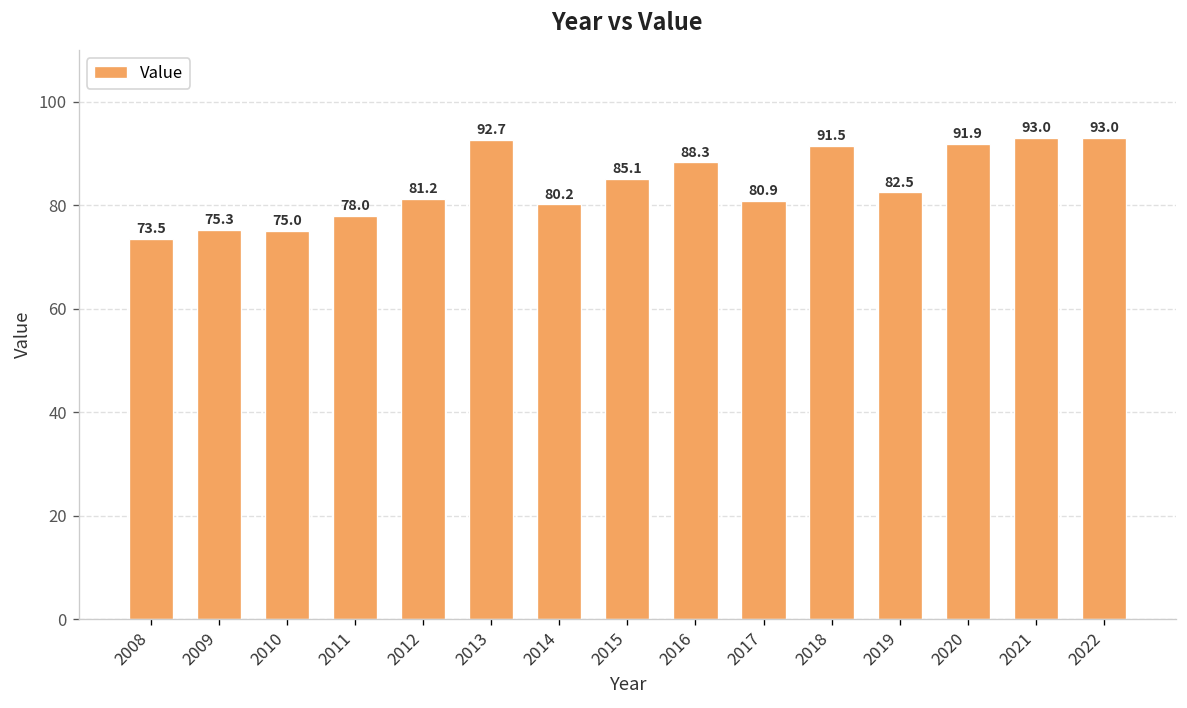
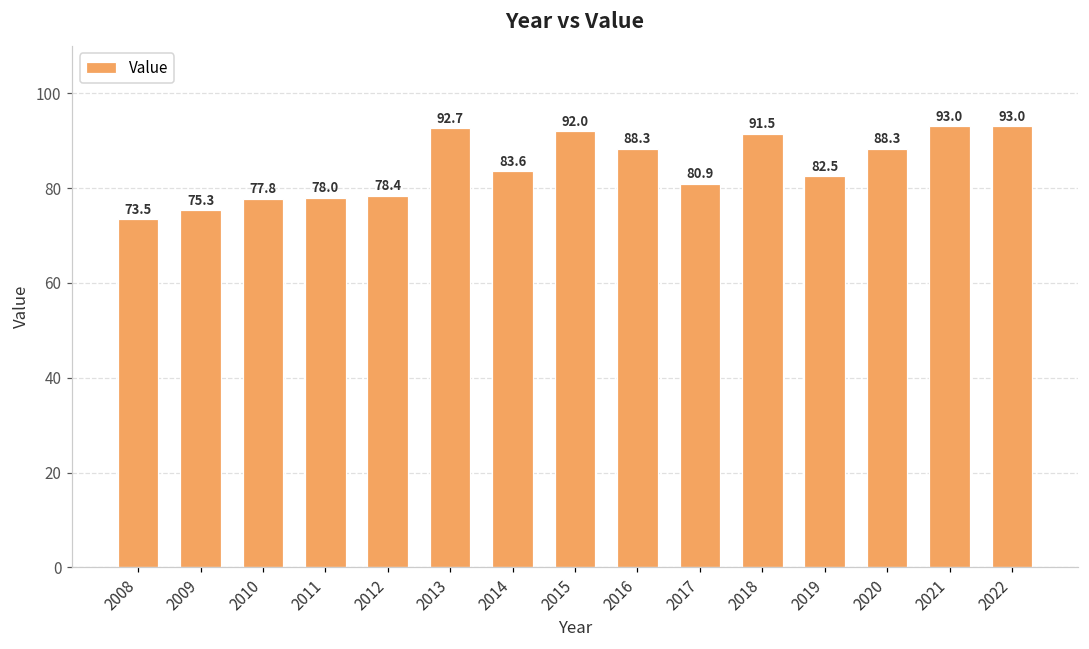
2010: 75.0 -> 77.8
2012: 81.2 -> 78.4
2014: 80.2 -> 83.6
2015: 85.1 -> 92.0
2020: 91.9 -> 88.3
